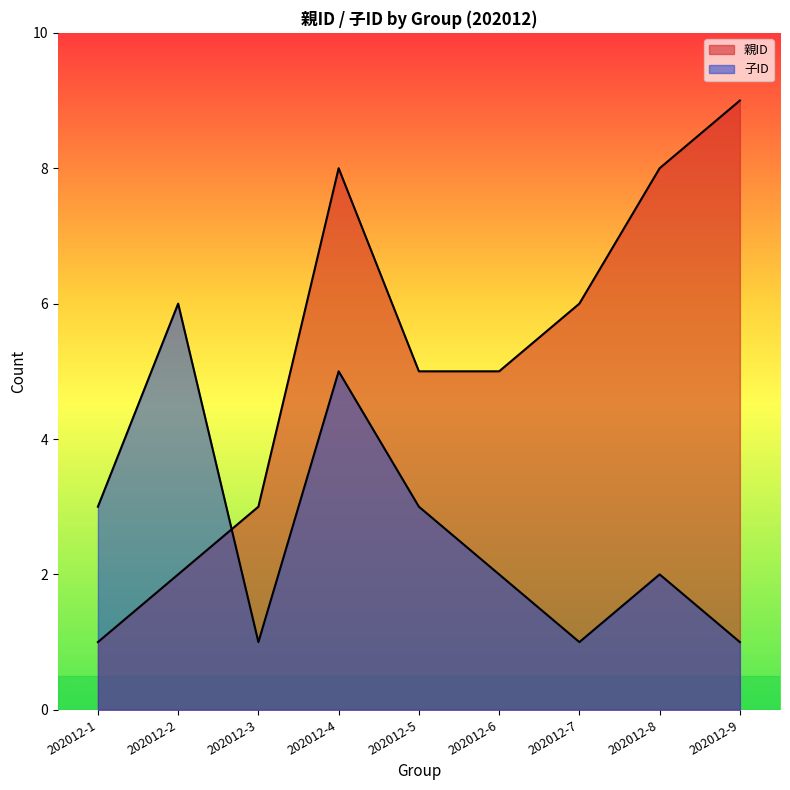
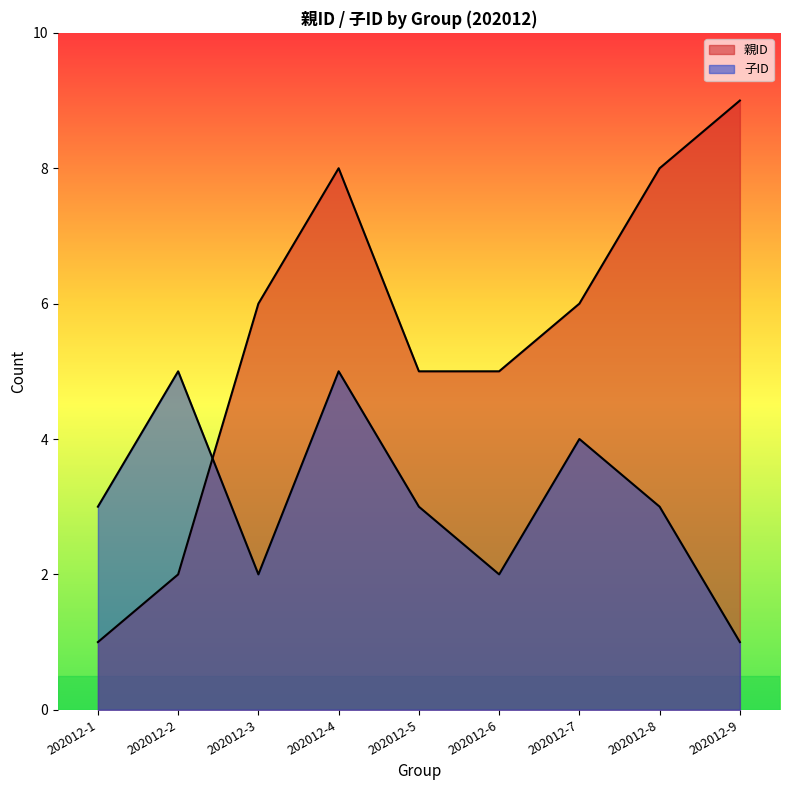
子ID, 202012-2: 6 -> 5
親ID, 202012-3: 3 -> 6
子ID, 202012-3: 1 -> 2
子ID, 202012-7: 1 -> 4
子ID, 202012-8: 2 -> 3
